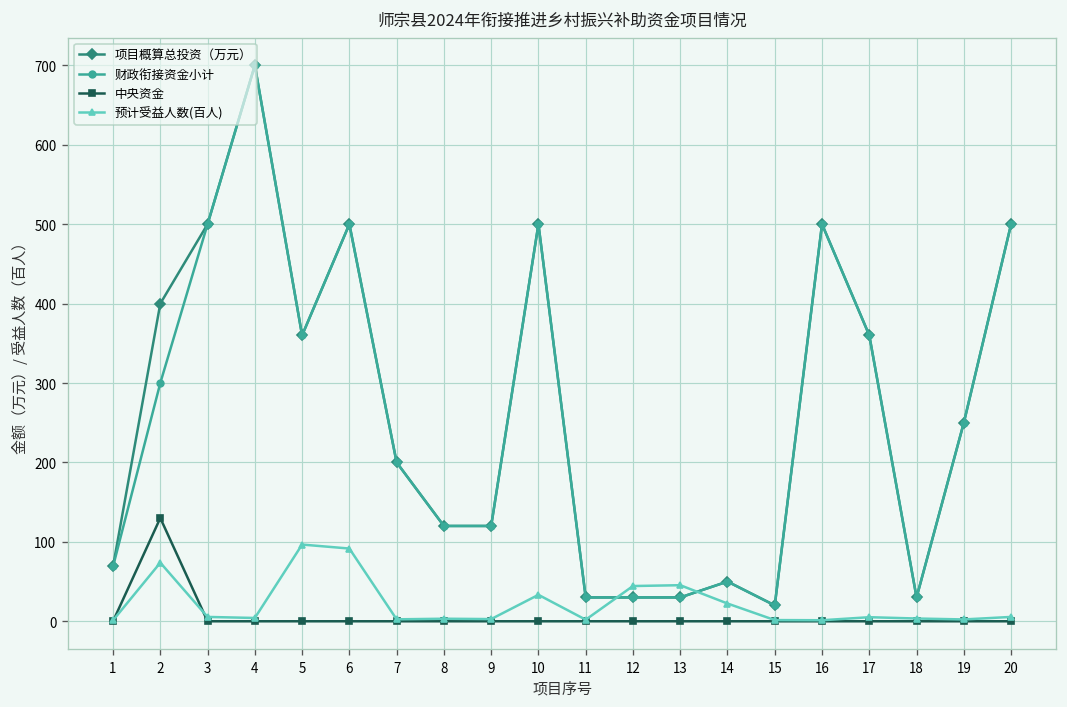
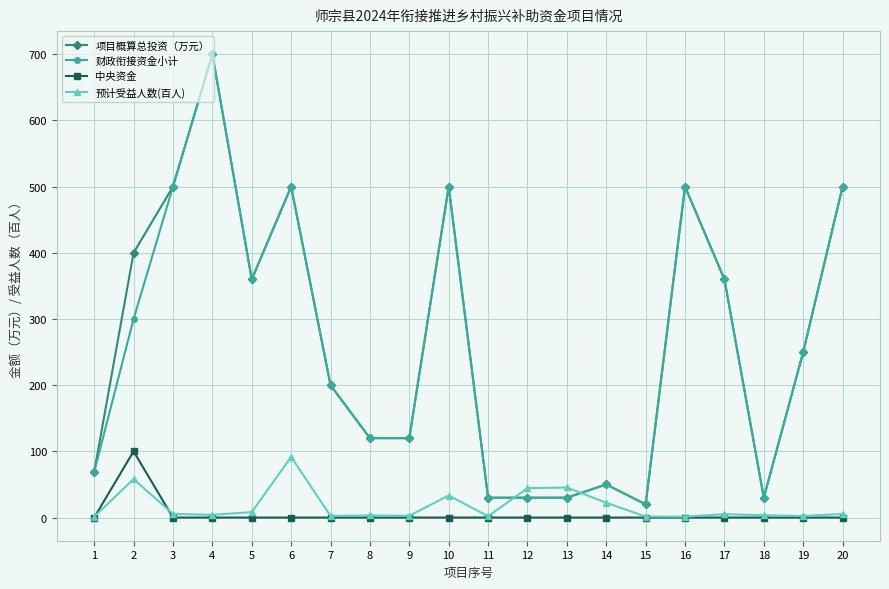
中央资金, 2: 130 -> 100
预计受益人数(百人), 2: 70 -> 60
预计受益人数(百人), 5: 100 -> 10
